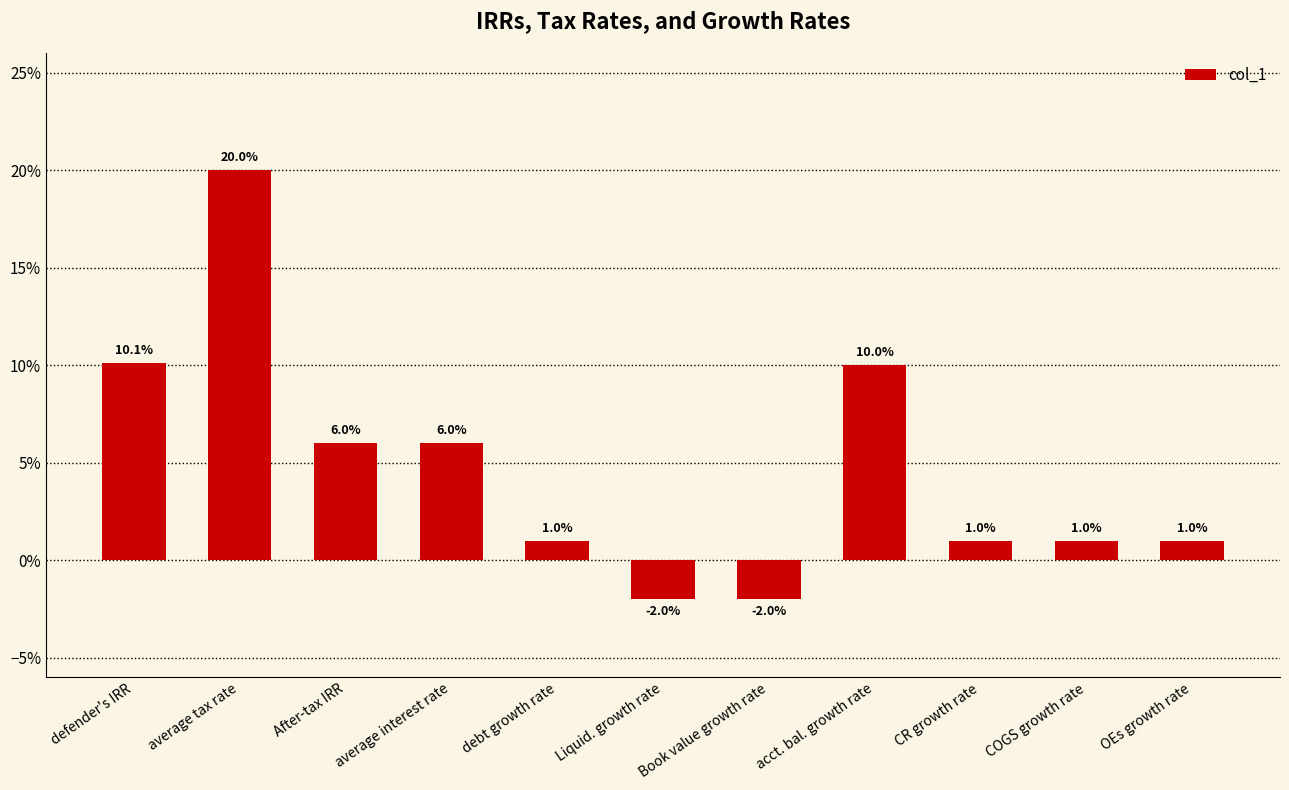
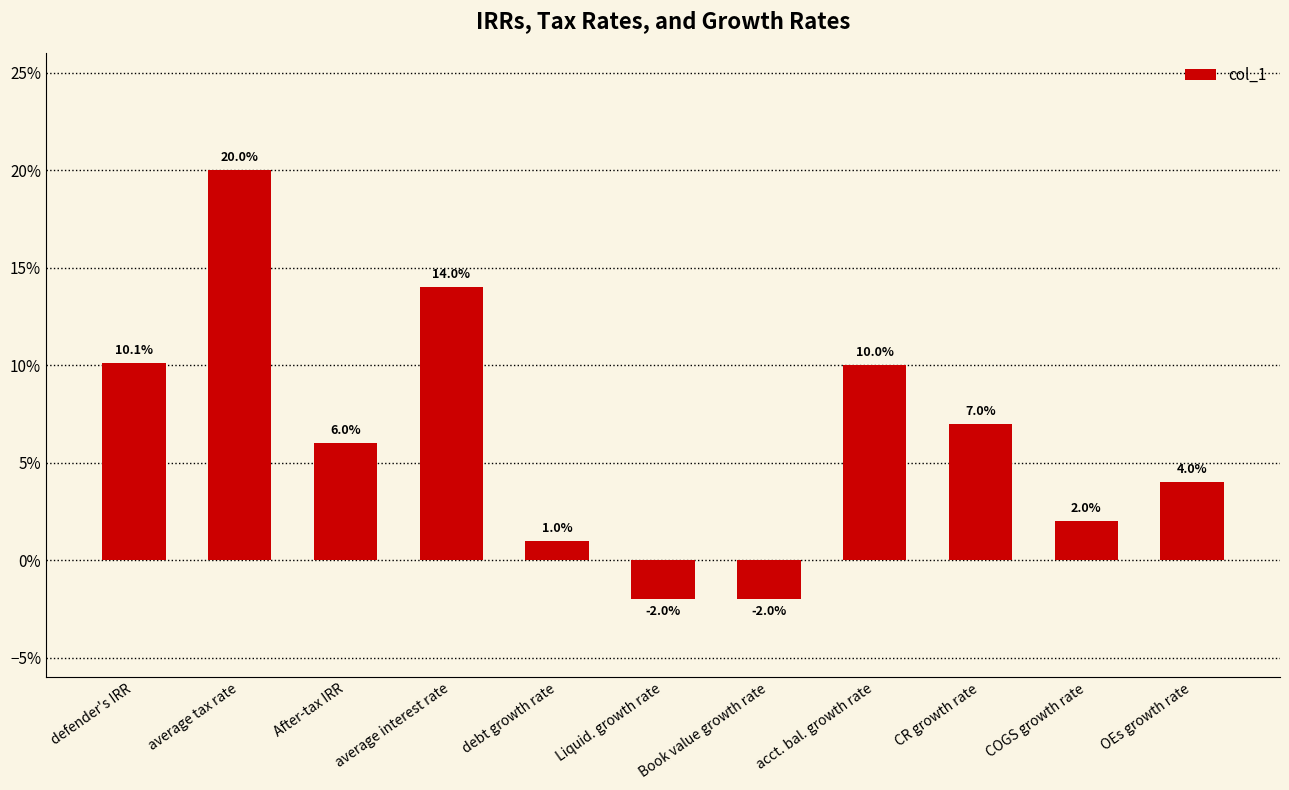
average interest rate: 6.0% -> 14.0%
CR growth rate: 1.0% -> 7.0%
COGS growth rate: 1.0% -> 2.0%
OEs growth rate: 1.0% -> 4.0%
